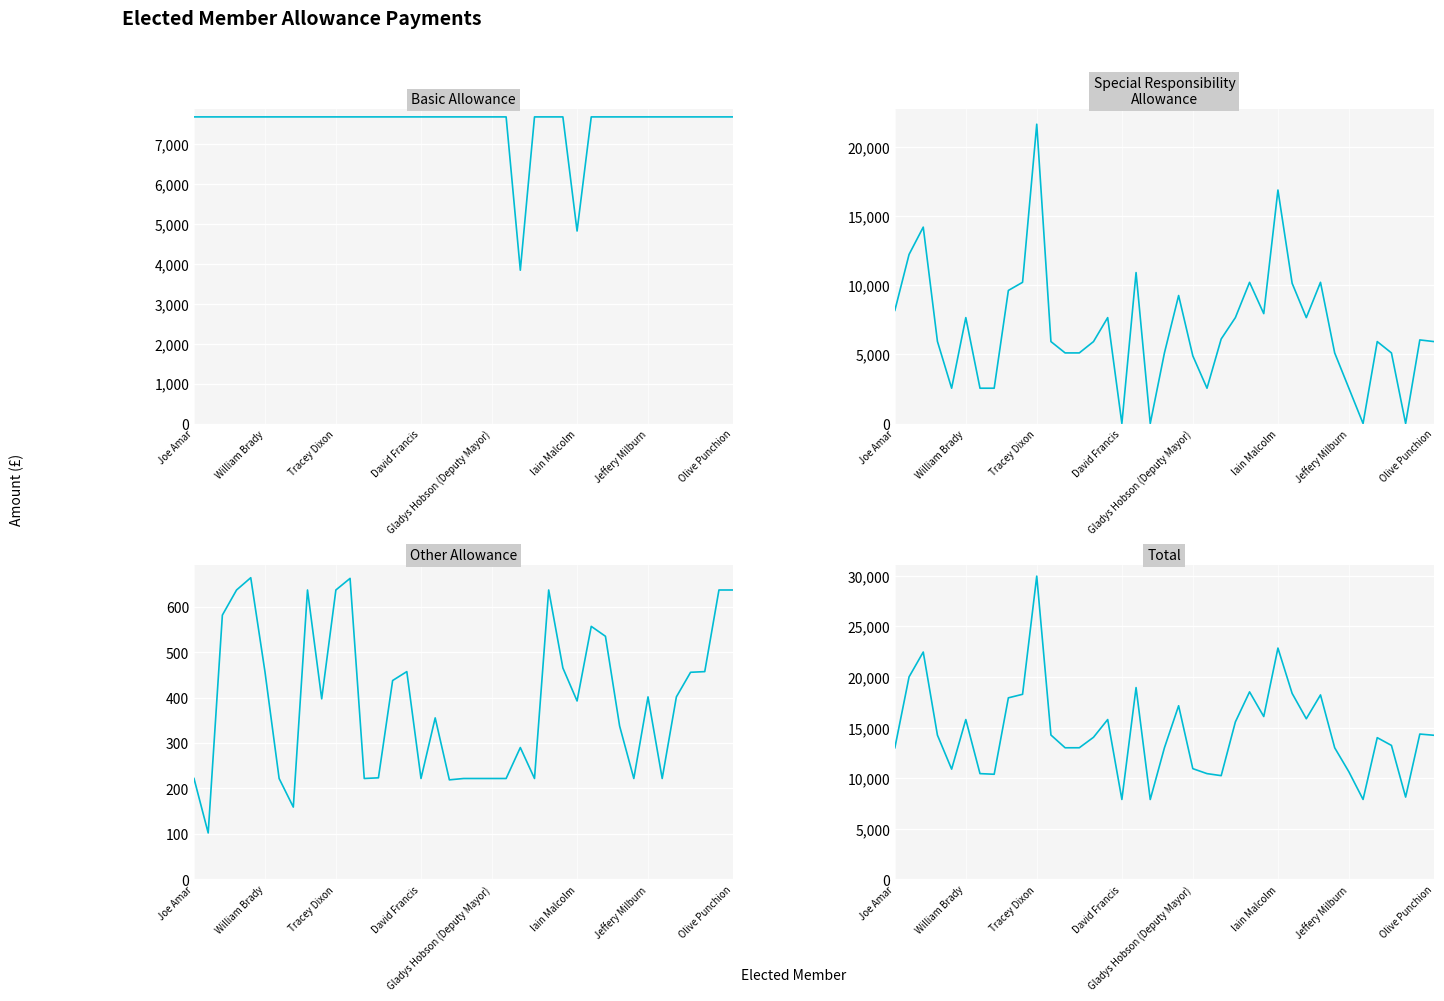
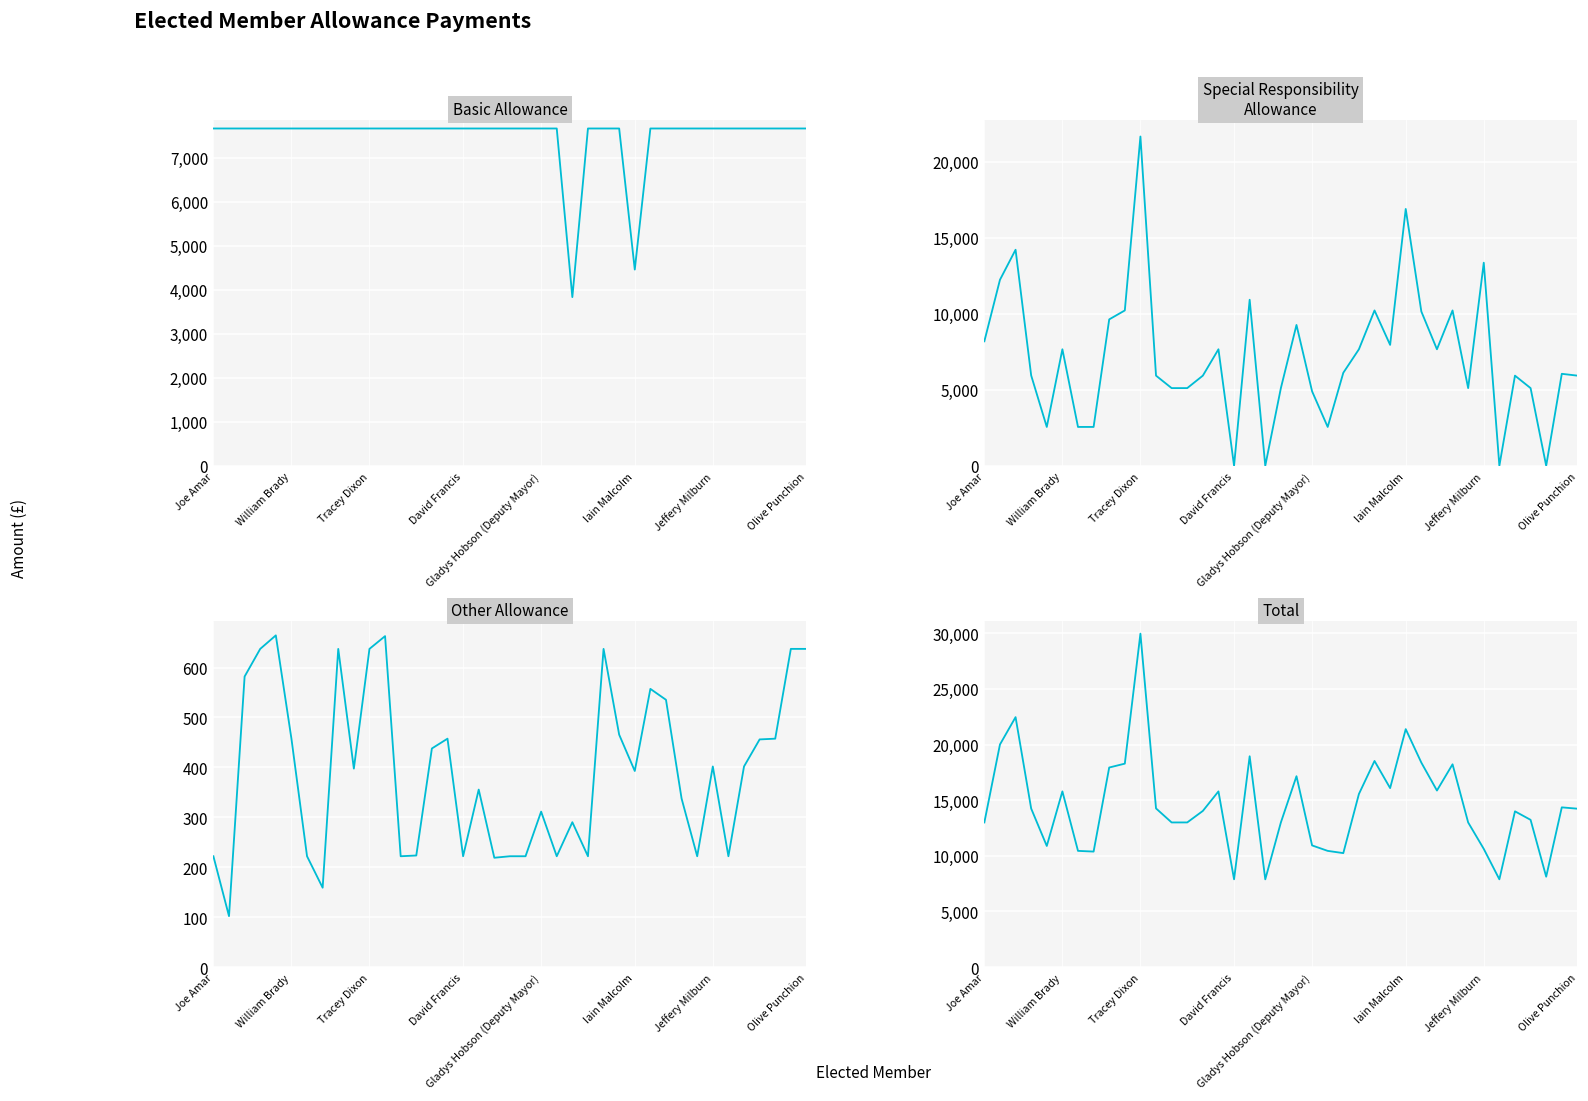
Basic Allowance, Iain Malcolm: 4,800 -> 4,500
Special Responsibility Allowance, Jeffery Milburn: 2,600 -> 13,400
Other Allowance, Gladys Hobson (Deputy Mayor): 220 -> 310
Total, Iain Malcolm: 22,900 -> 21,400
